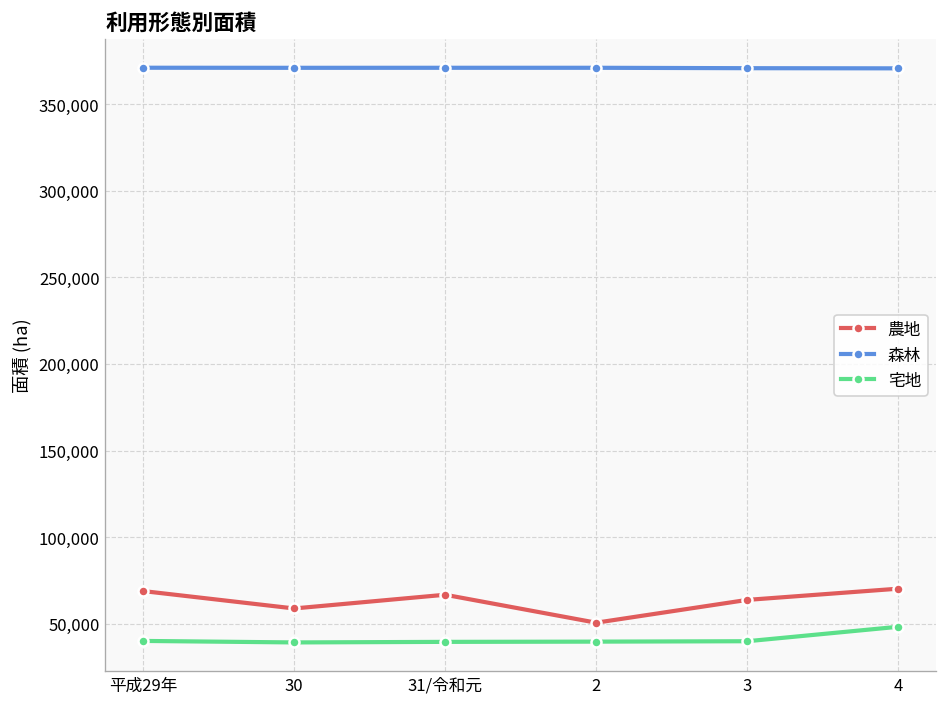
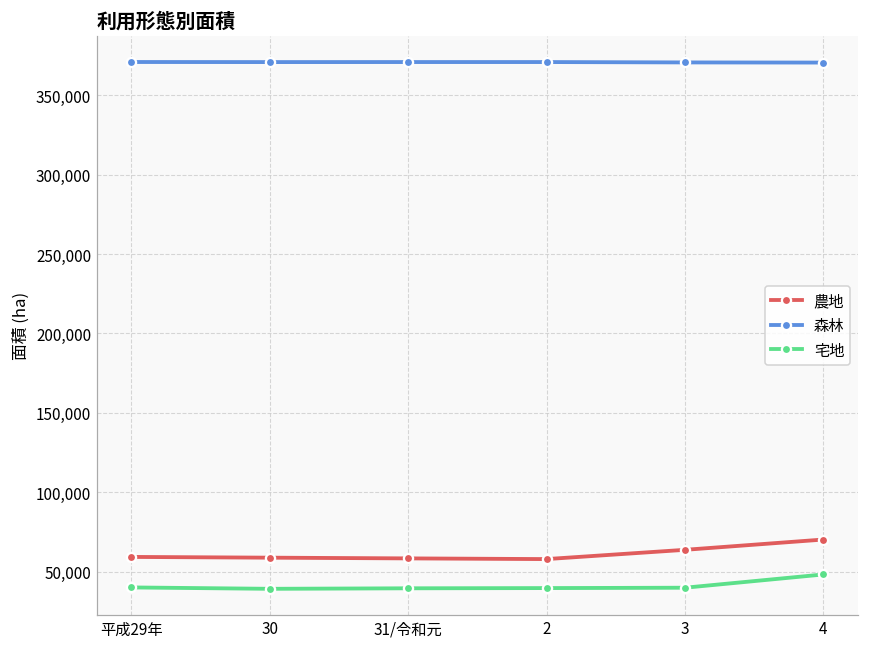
農地, 平成29年: 69,000 -> 59,000
農地, 31/令和元: 67,000 -> 58,000
農地, 2: 51,000 -> 58,000
